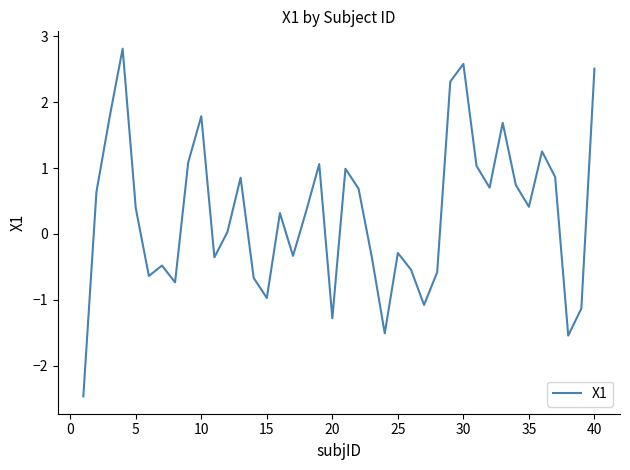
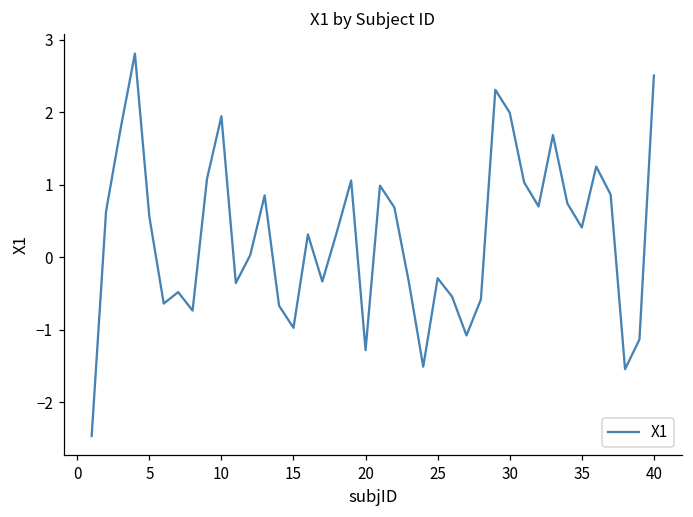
5: 0.4 -> 0.6
10: 1.8 -> 1.9
30: 2.6 -> 2.0
